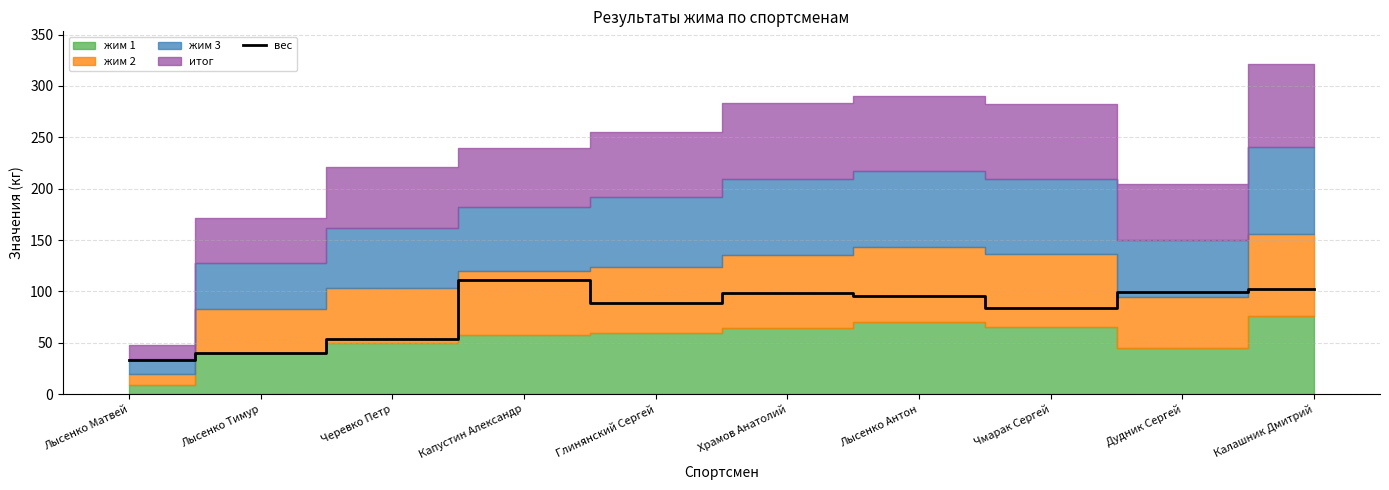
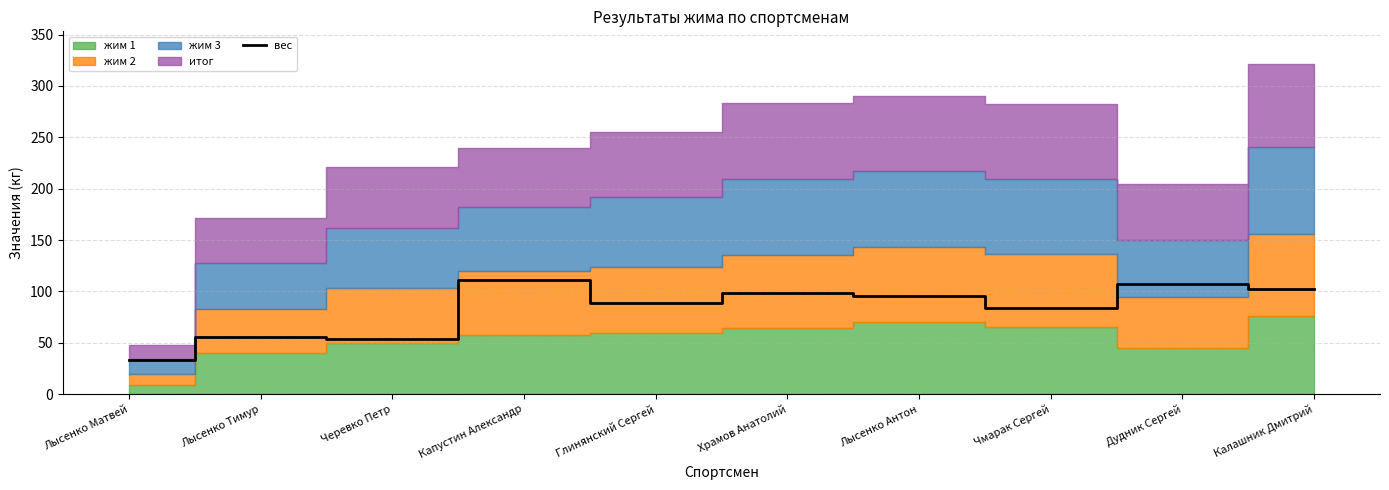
вес, Лысенко Тимур: 40 -> 56
вес, Дудник Сергей: 99 -> 108
